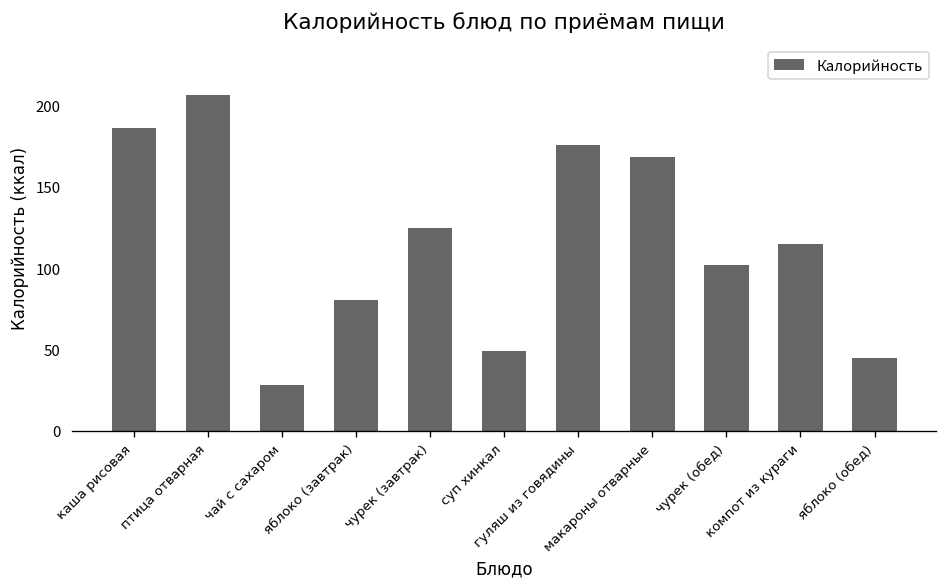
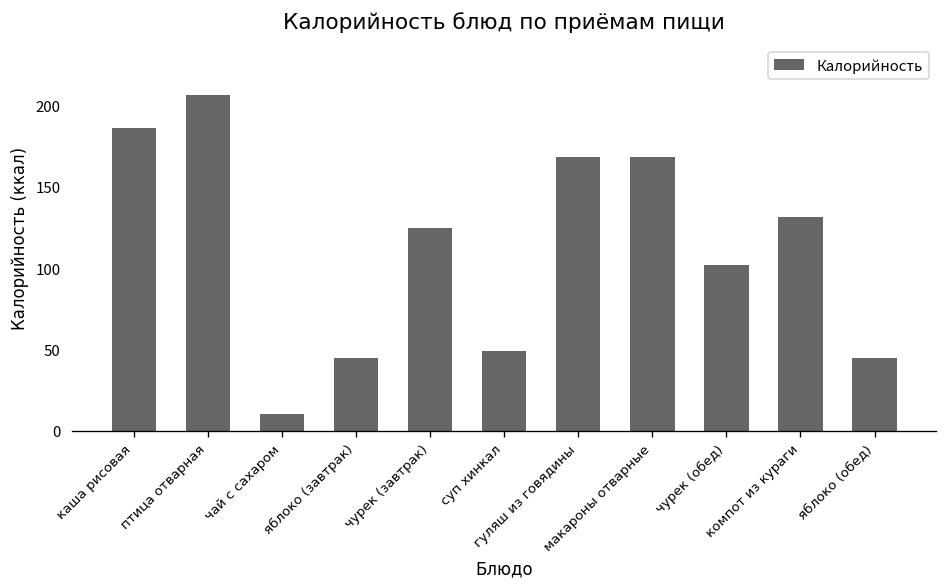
чай с сахаром: 28 -> 10
яблоко (завтрак): 80 -> 44
гуляш из говядины: 176 -> 168
компот из кураги: 115 -> 131
